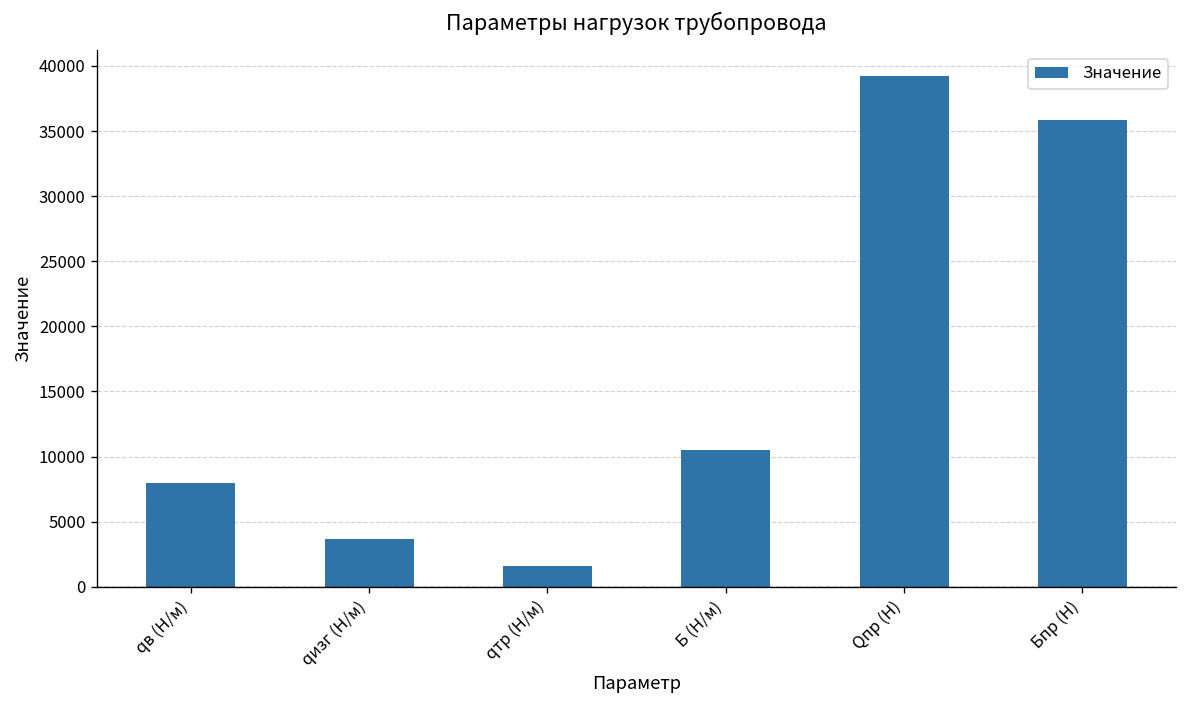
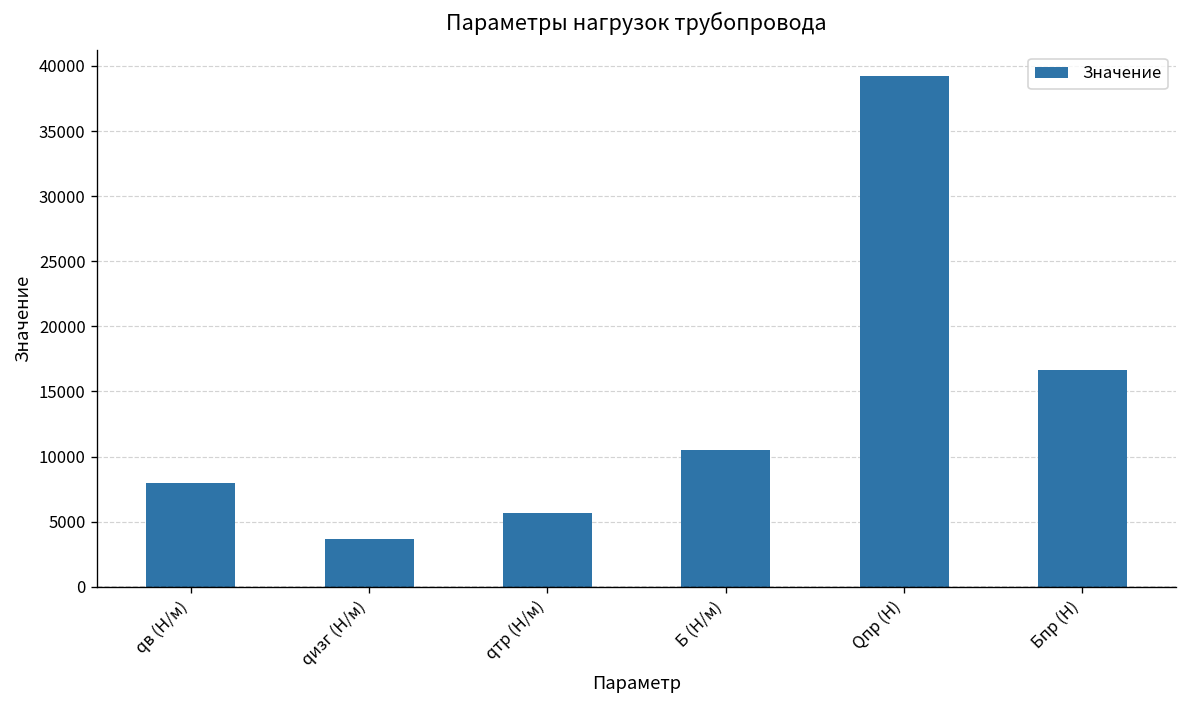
qтр (Н/м): 1600 -> 5600
Бпр (Н): 35800 -> 16700
